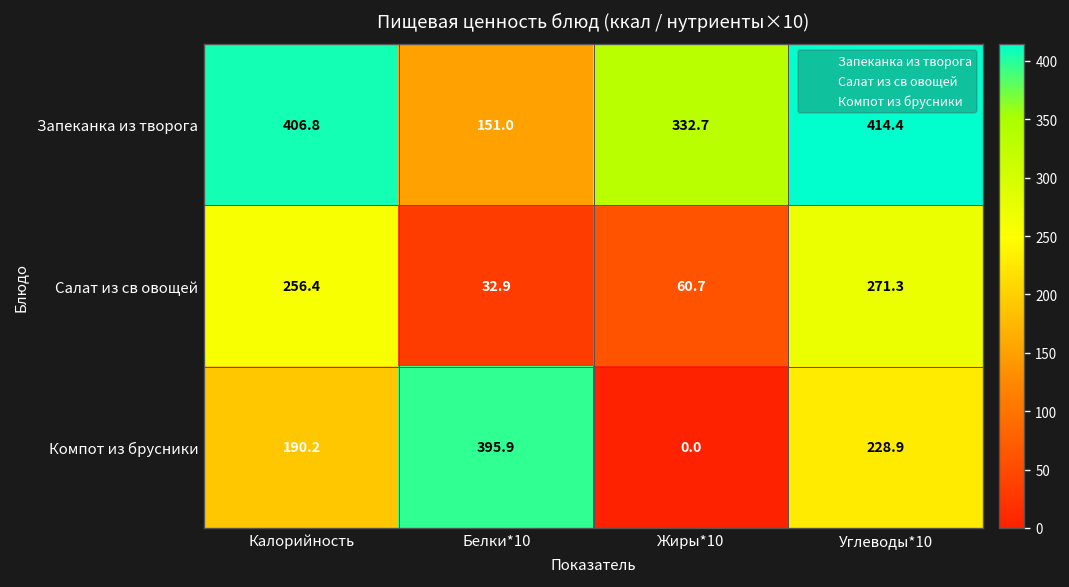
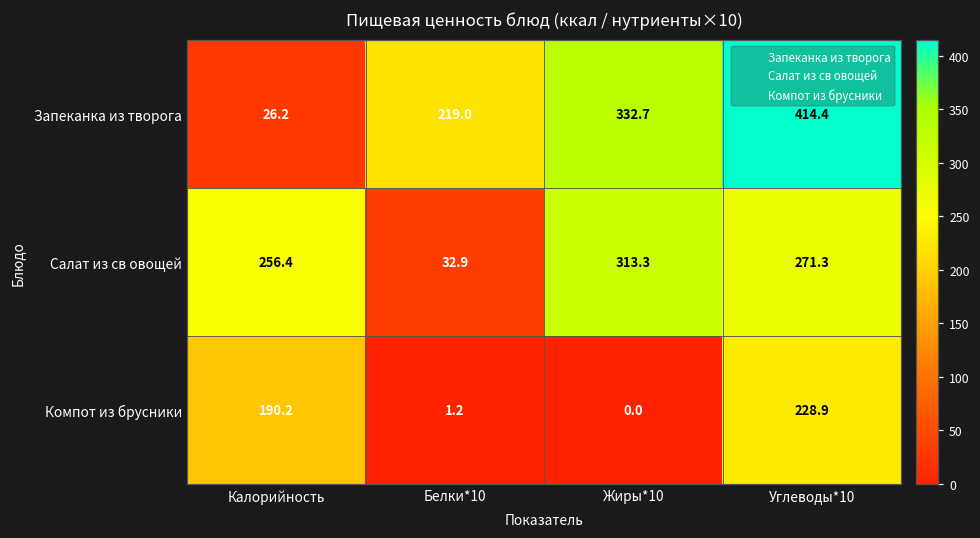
Запеканка из творога, Калорийность: 406.8 -> 26.2
Запеканка из творога, Белки*10: 151.0 -> 219.0
Салат из св овощей, Жиры*10: 60.7 -> 313.3
Компот из брусники, Белки*10: 395.9 -> 1.2
